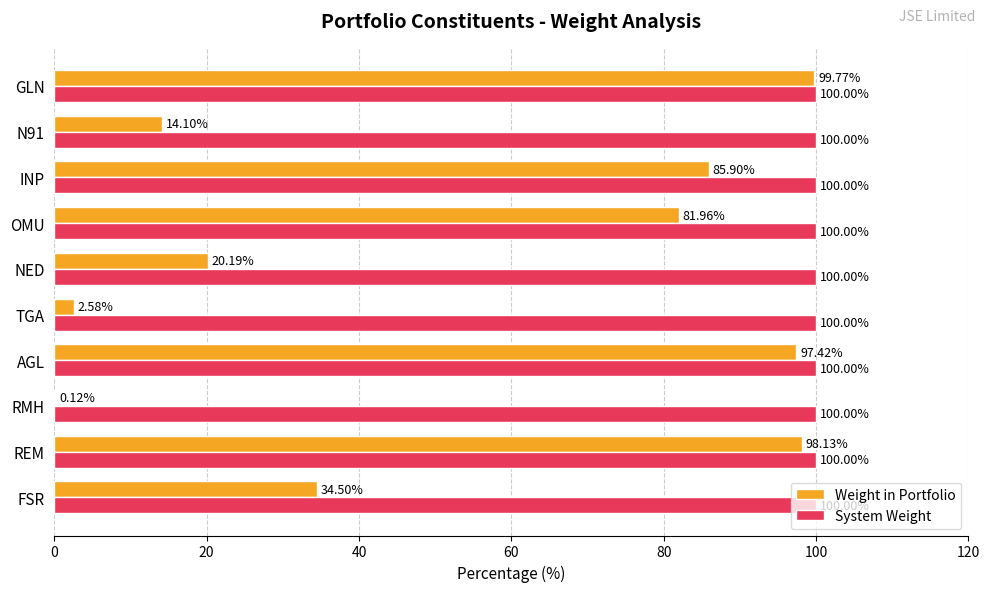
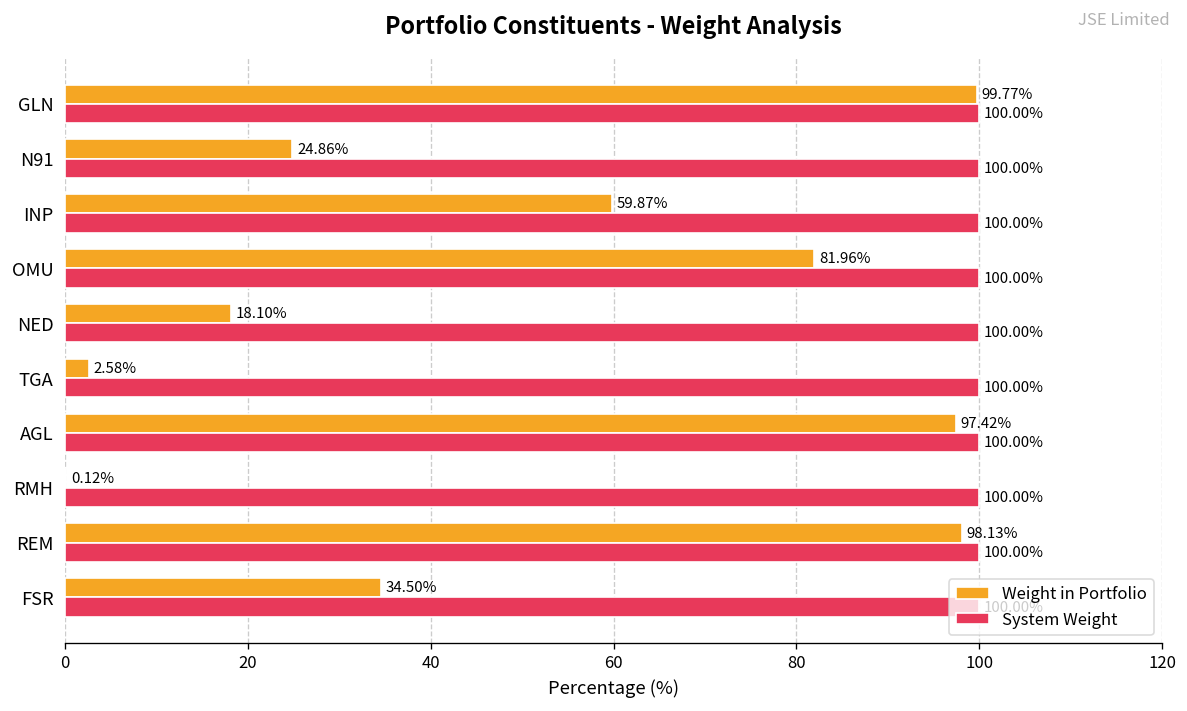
Weight in Portfolio, N91: 14.10% -> 24.86%
Weight in Portfolio, INP: 85.90% -> 59.87%
Weight in Portfolio, NED: 20.19% -> 18.10%
